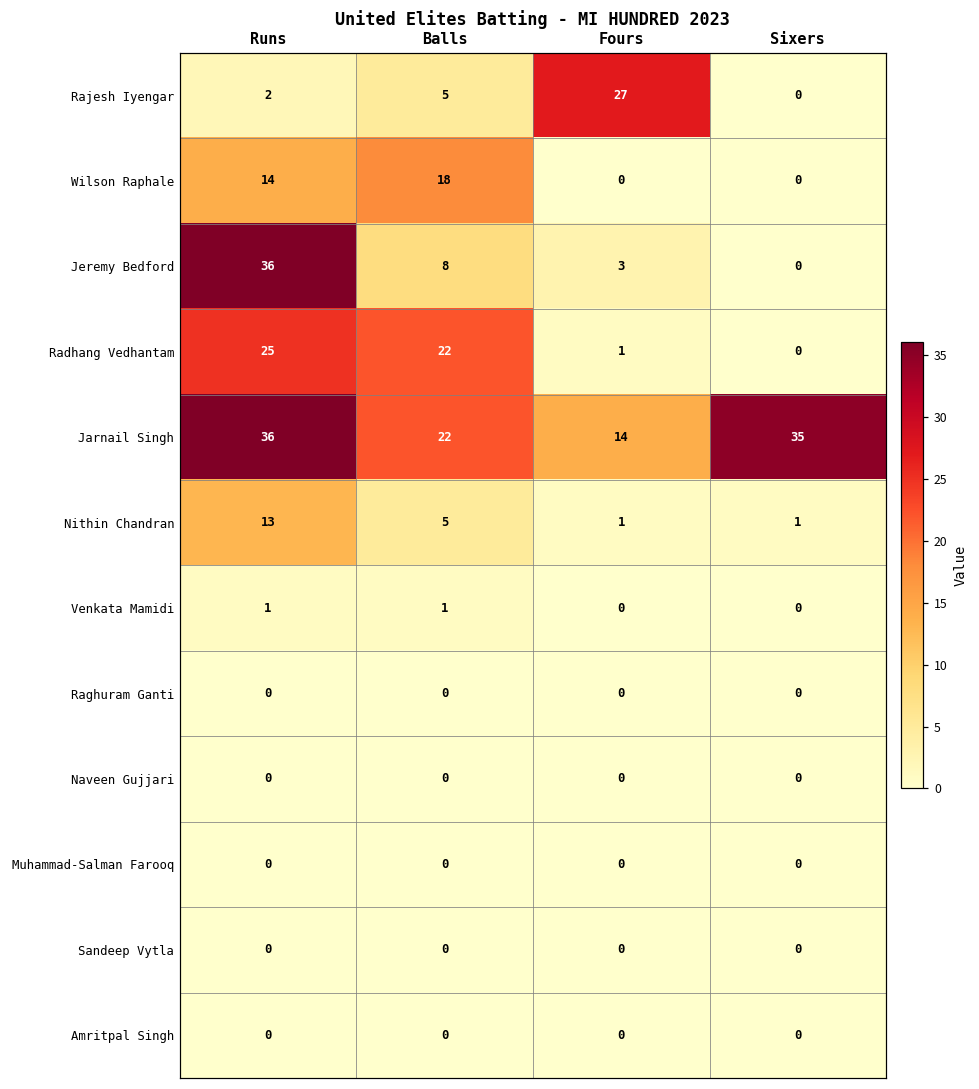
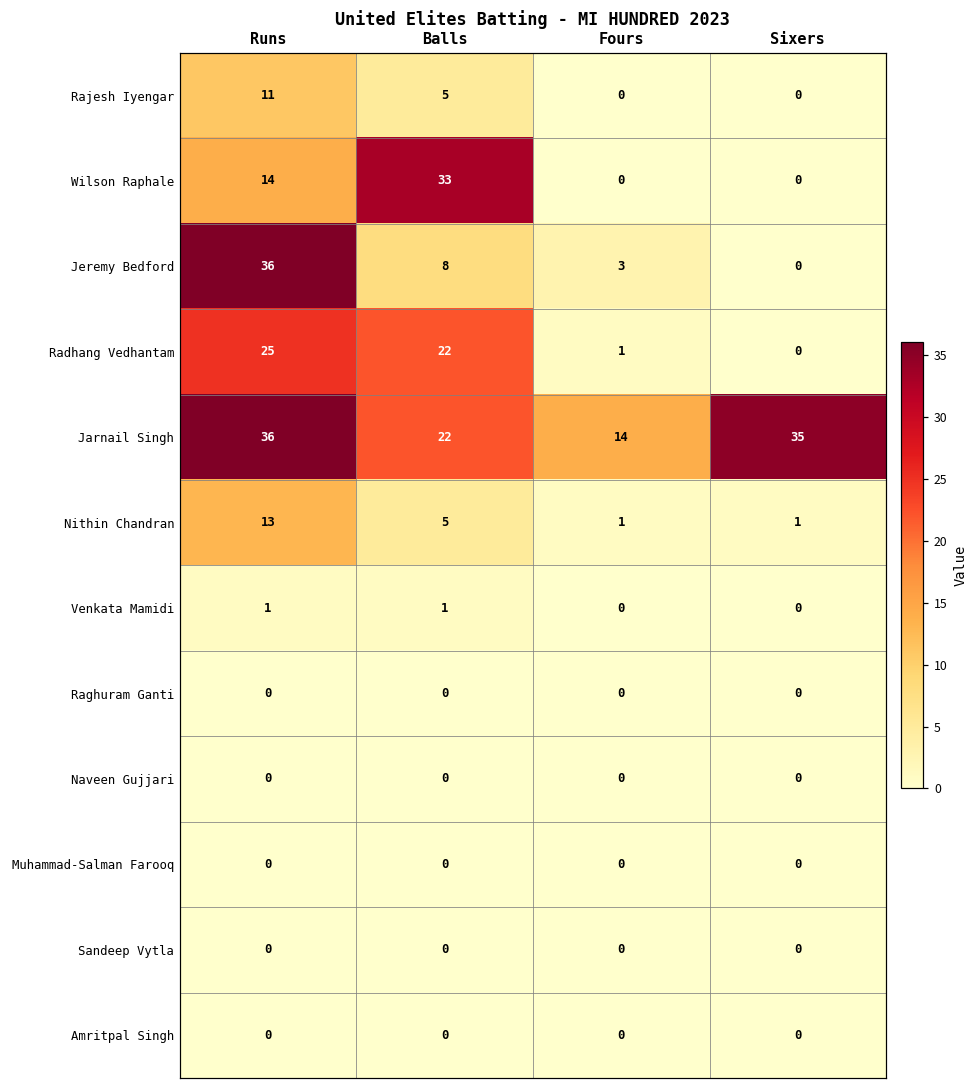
Rajesh Iyengar, Runs: 2 -> 11
Rajesh Iyengar, Fours: 27 -> 0
Wilson Raphale, Balls: 18 -> 33
